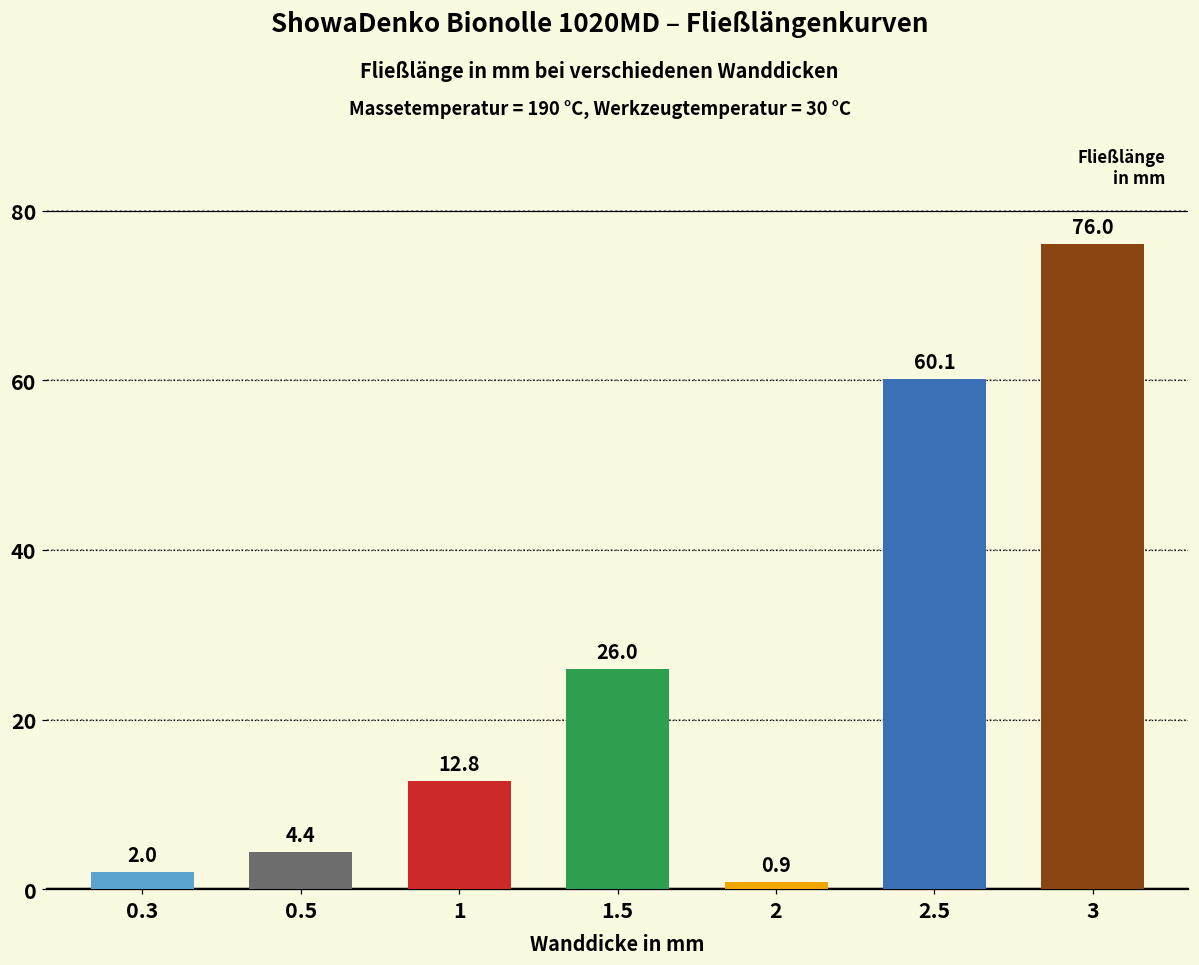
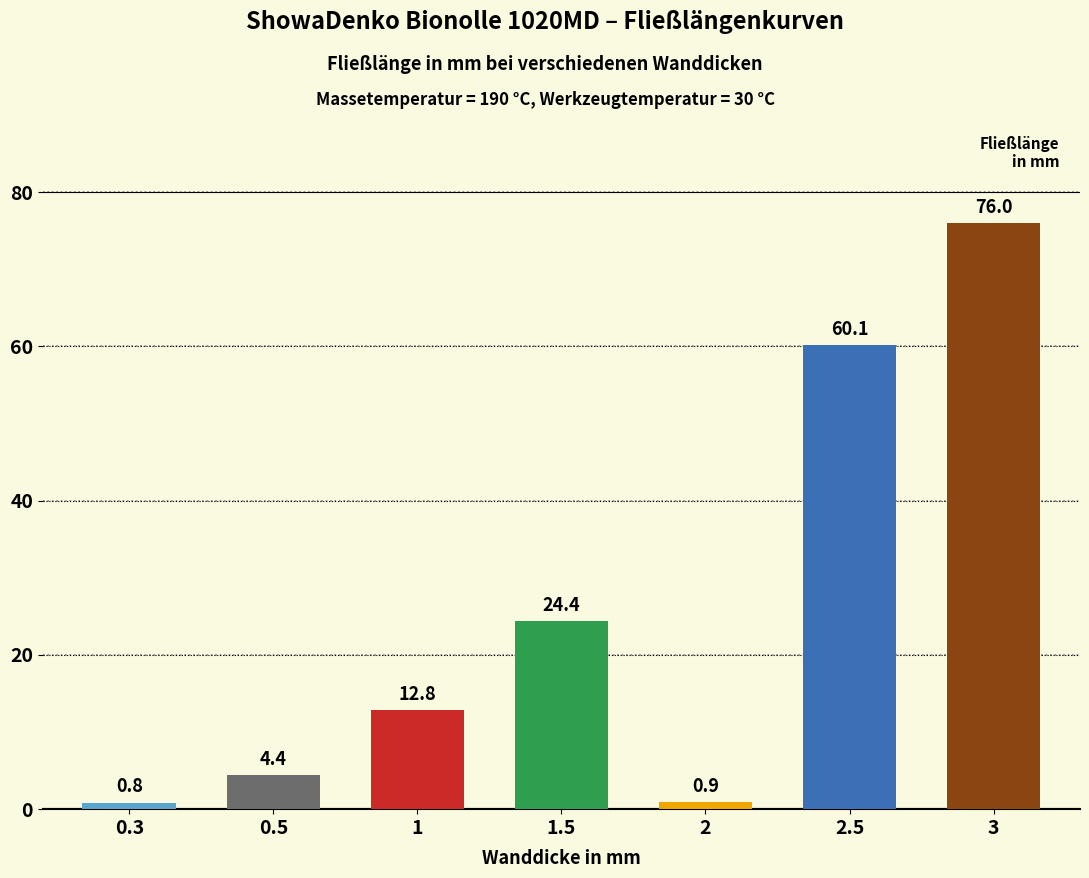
0.3: 2.0 -> 0.8
1.5: 26.0 -> 24.4
